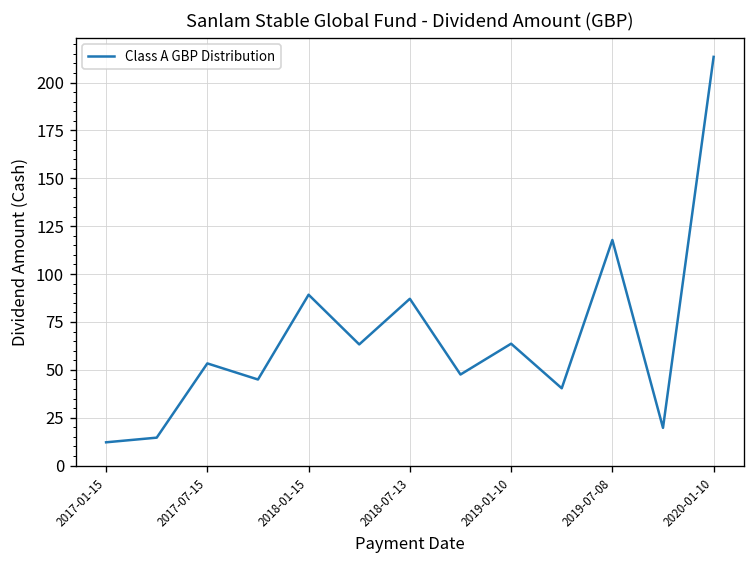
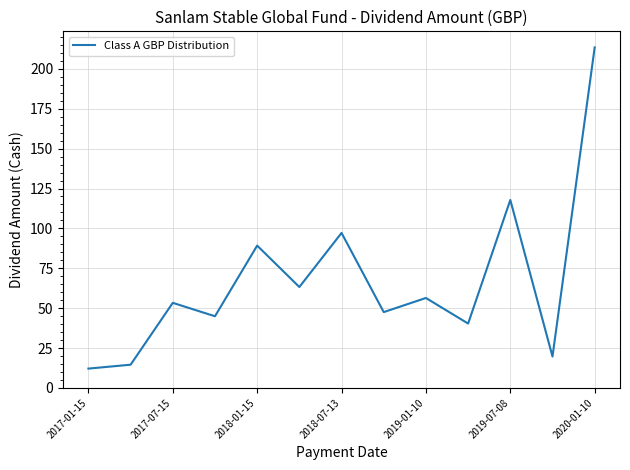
2018-07-13: 87 -> 97
2019-01-10: 64 -> 56
